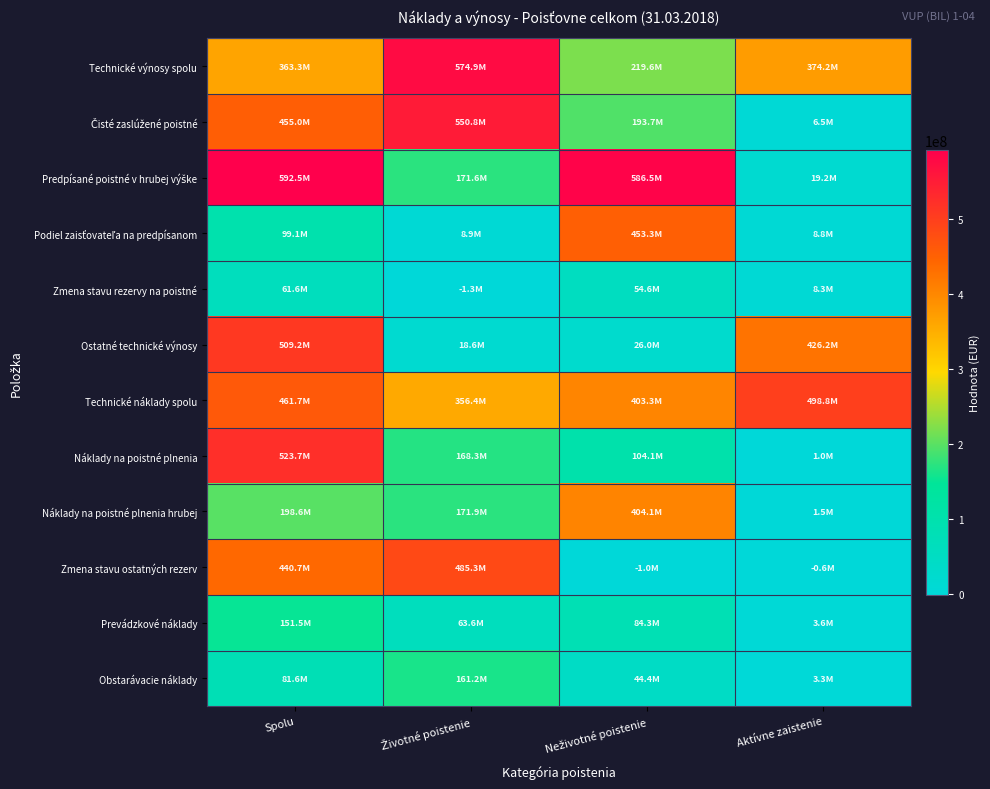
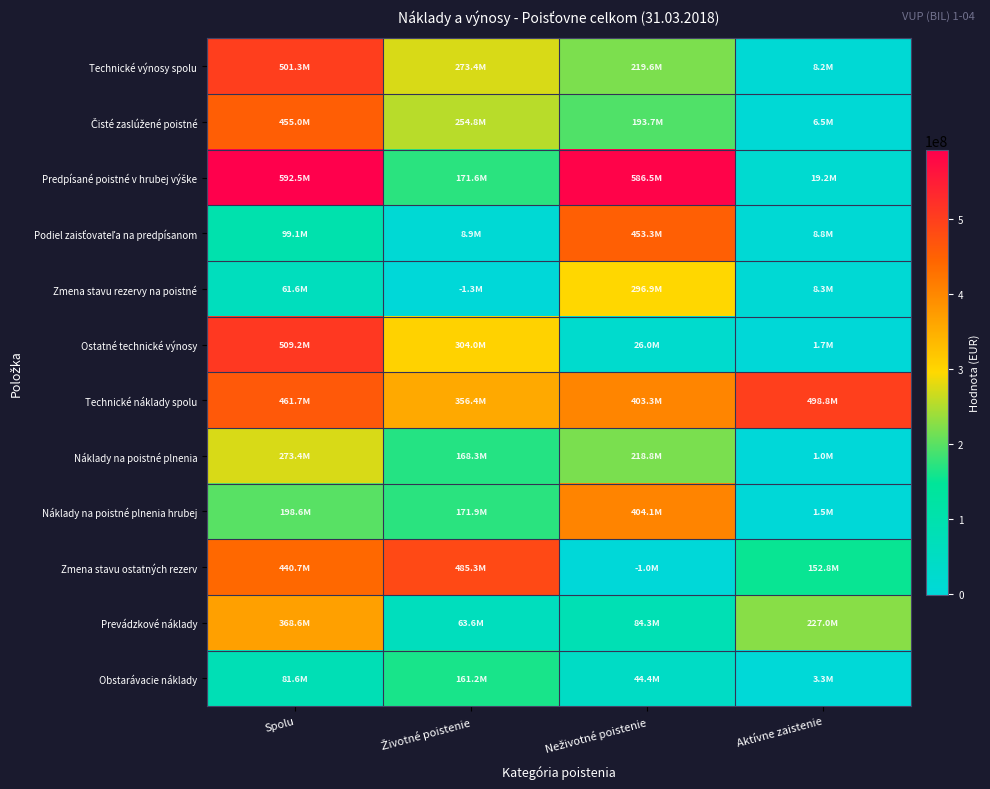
Technické výnosy spolu, Spolu: 363.3M -> 501.3M
Technické výnosy spolu, Životné poistenie: 574.9M -> 273.4M
Technické výnosy spolu, Aktívne zaistenie: 374.2M -> 8.2M
Čisté zaslúžené poistné, Životné poistenie: 550.8M -> 254.8M
Zmena stavu rezervy na poistné, Neživotné poistenie: 54.6M -> 296.9M
Ostatné technické výnosy, Životné poistenie: 18.6M -> 304.0M
Ostatné technické výnosy, Aktívne zaistenie: 426.2M -> 1.7M
Náklady na poistné plnenia, Spolu: 523.7M -> 273.4M
Náklady na poistné plnenia, Neživotné poistenie: 104.1M -> 218.8M
Zmena stavu ostatných rezerv, Aktívne zaistenie: -0.6M -> 152.8M
Prevádzkové náklady, Spolu: 151.5M -> 368.6M
Prevádzkové náklady, Aktívne zaistenie: 3.6M -> 227.0M
